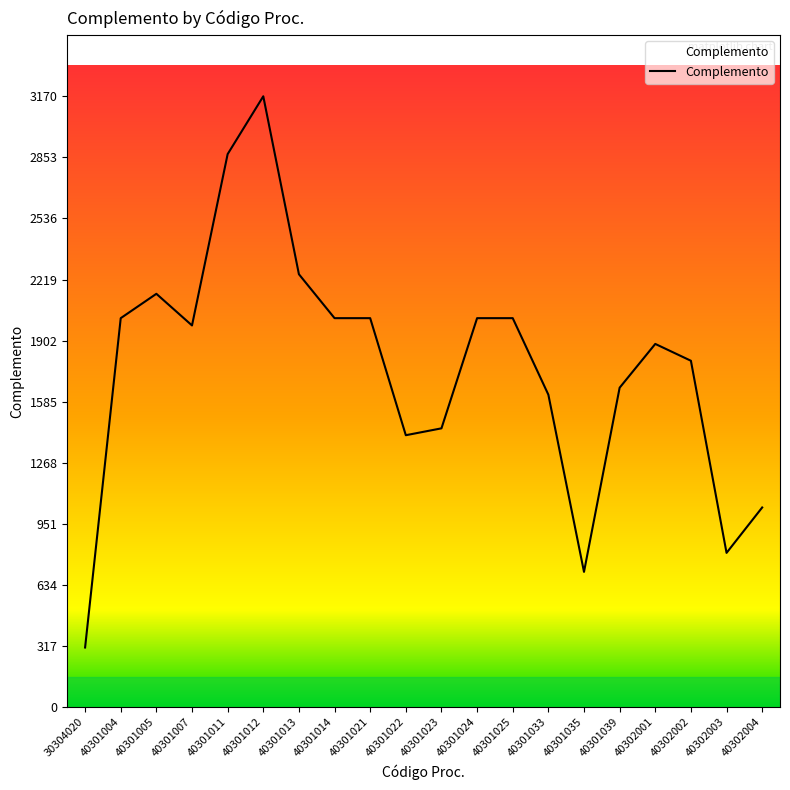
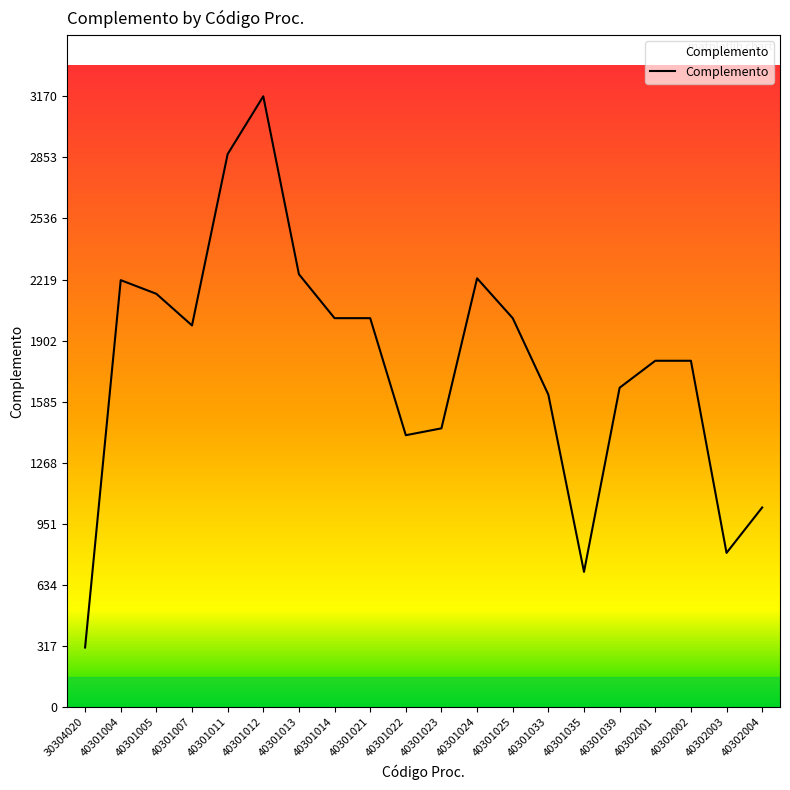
40301004: 2020 -> 2220
40301024: 2020 -> 2230
40302001: 1880 -> 1800
